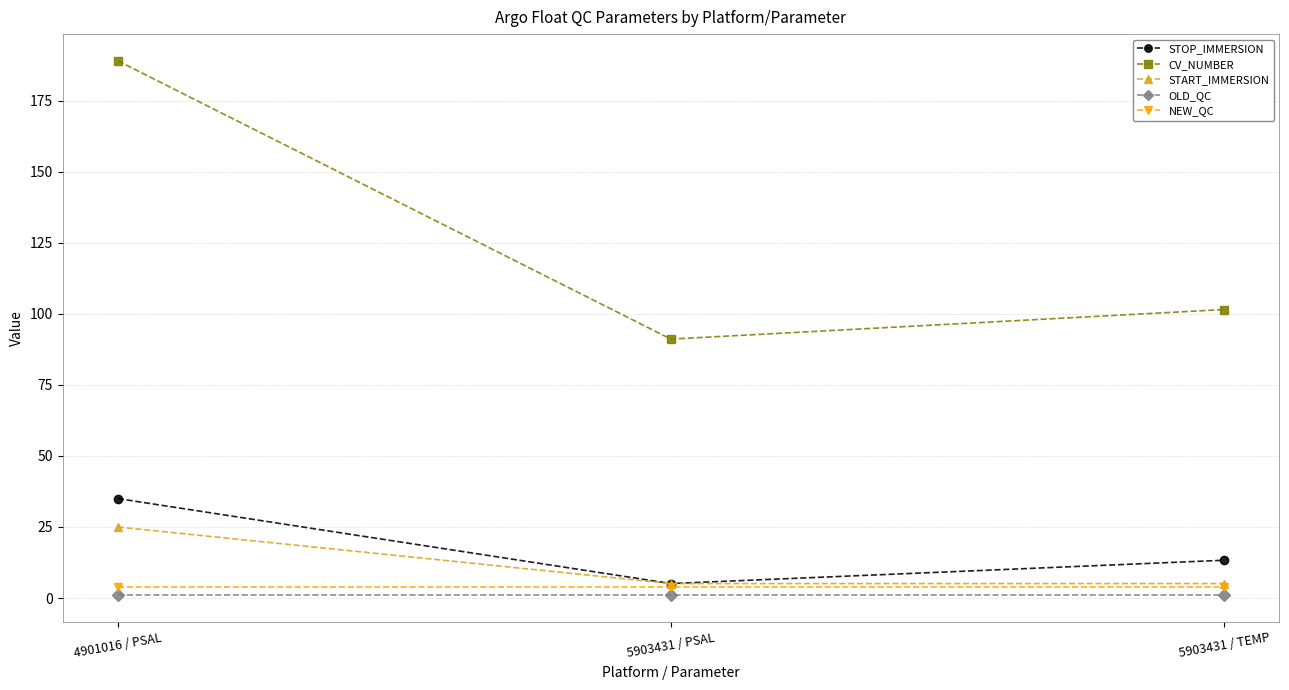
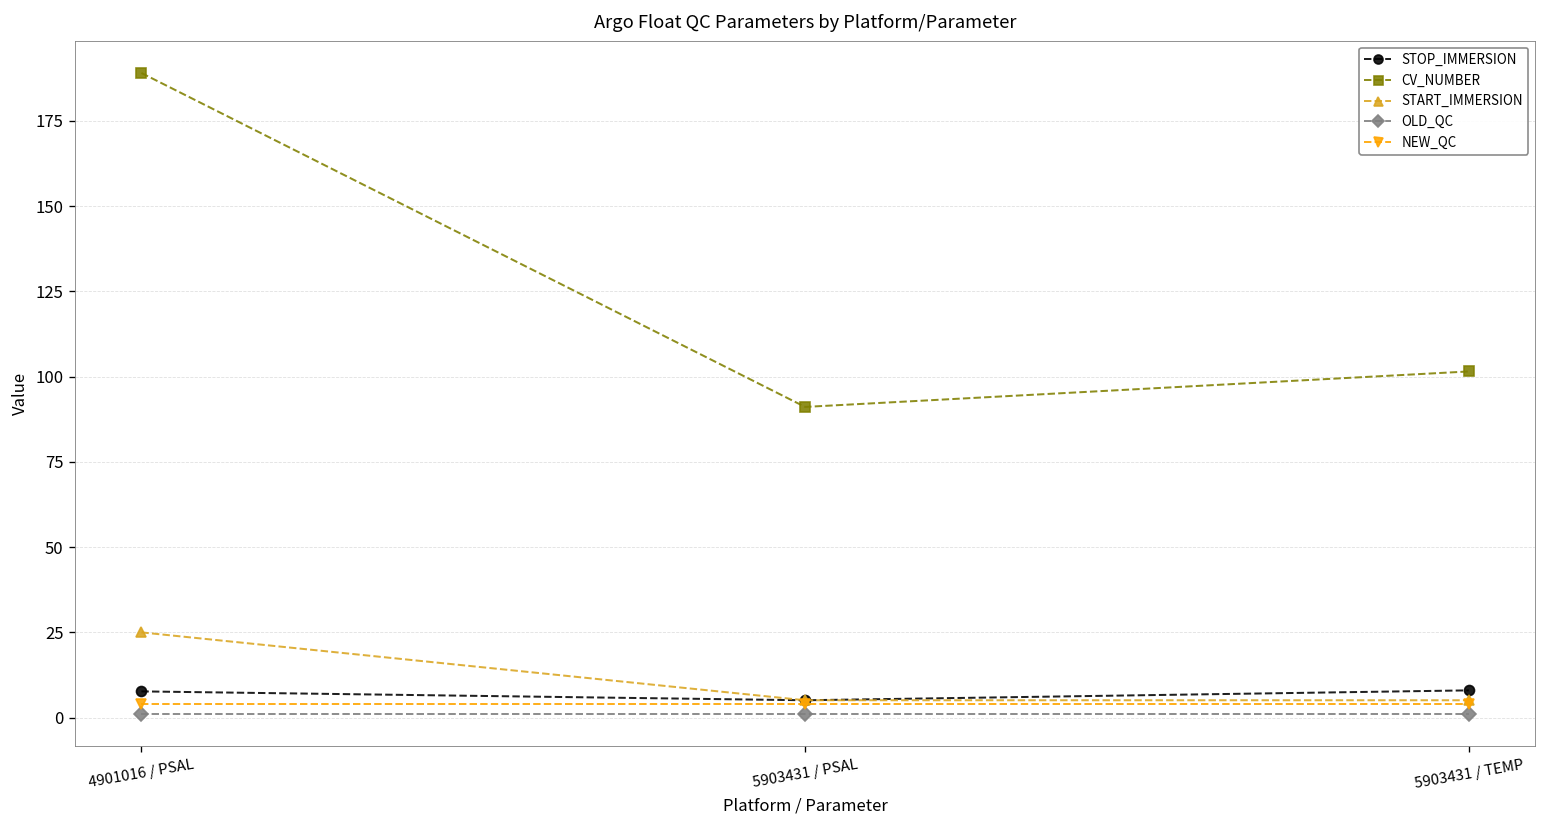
STOP_IMMERSION, 4901016 / PSAL: 35 -> 8
STOP_IMMERSION, 5903431 / TEMP: 13 -> 8
